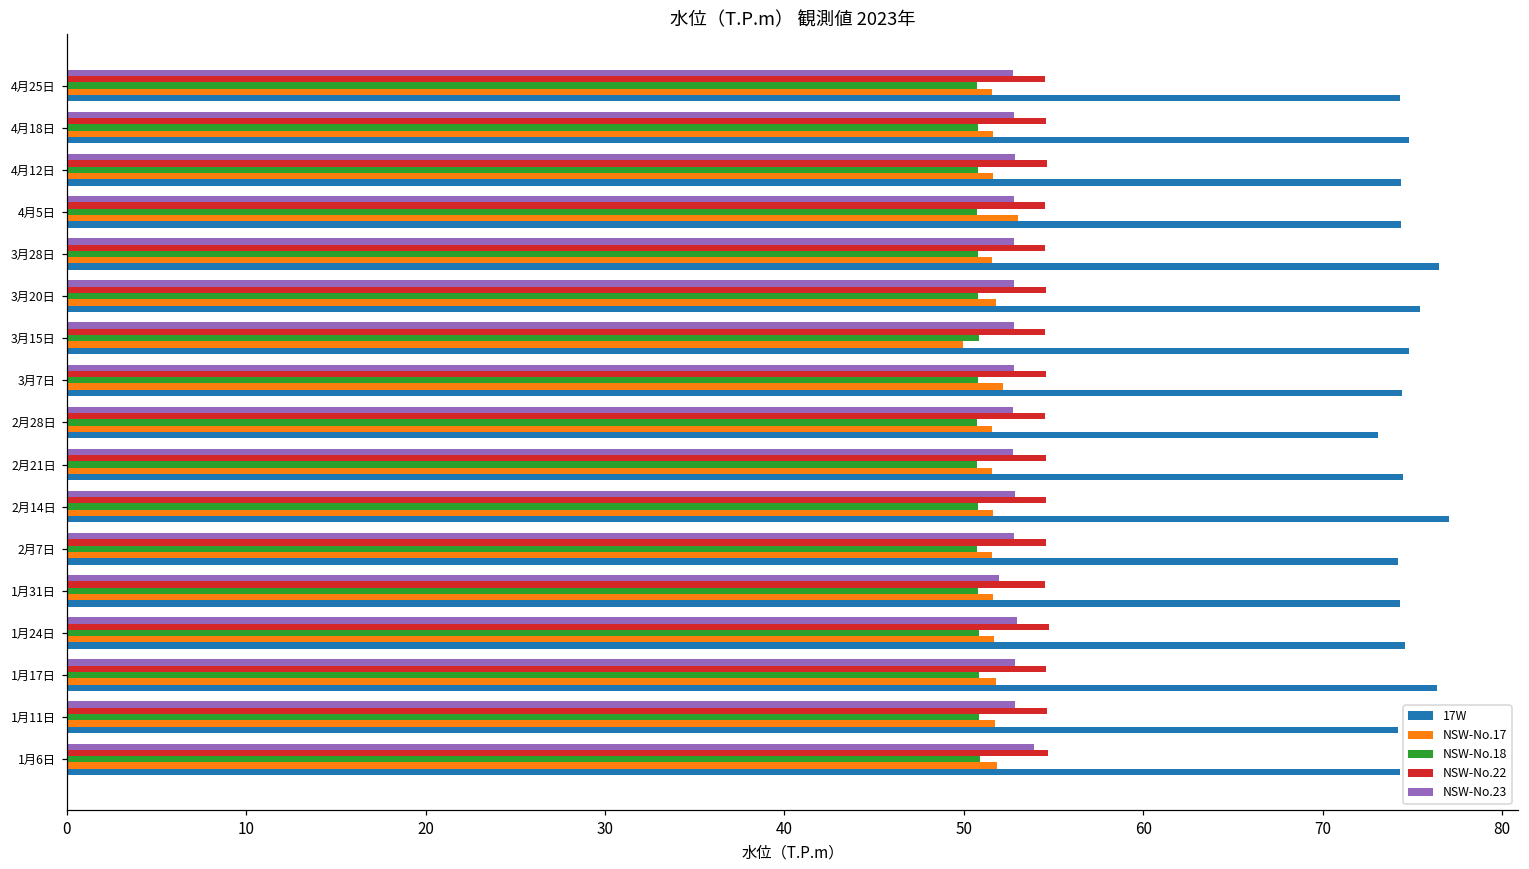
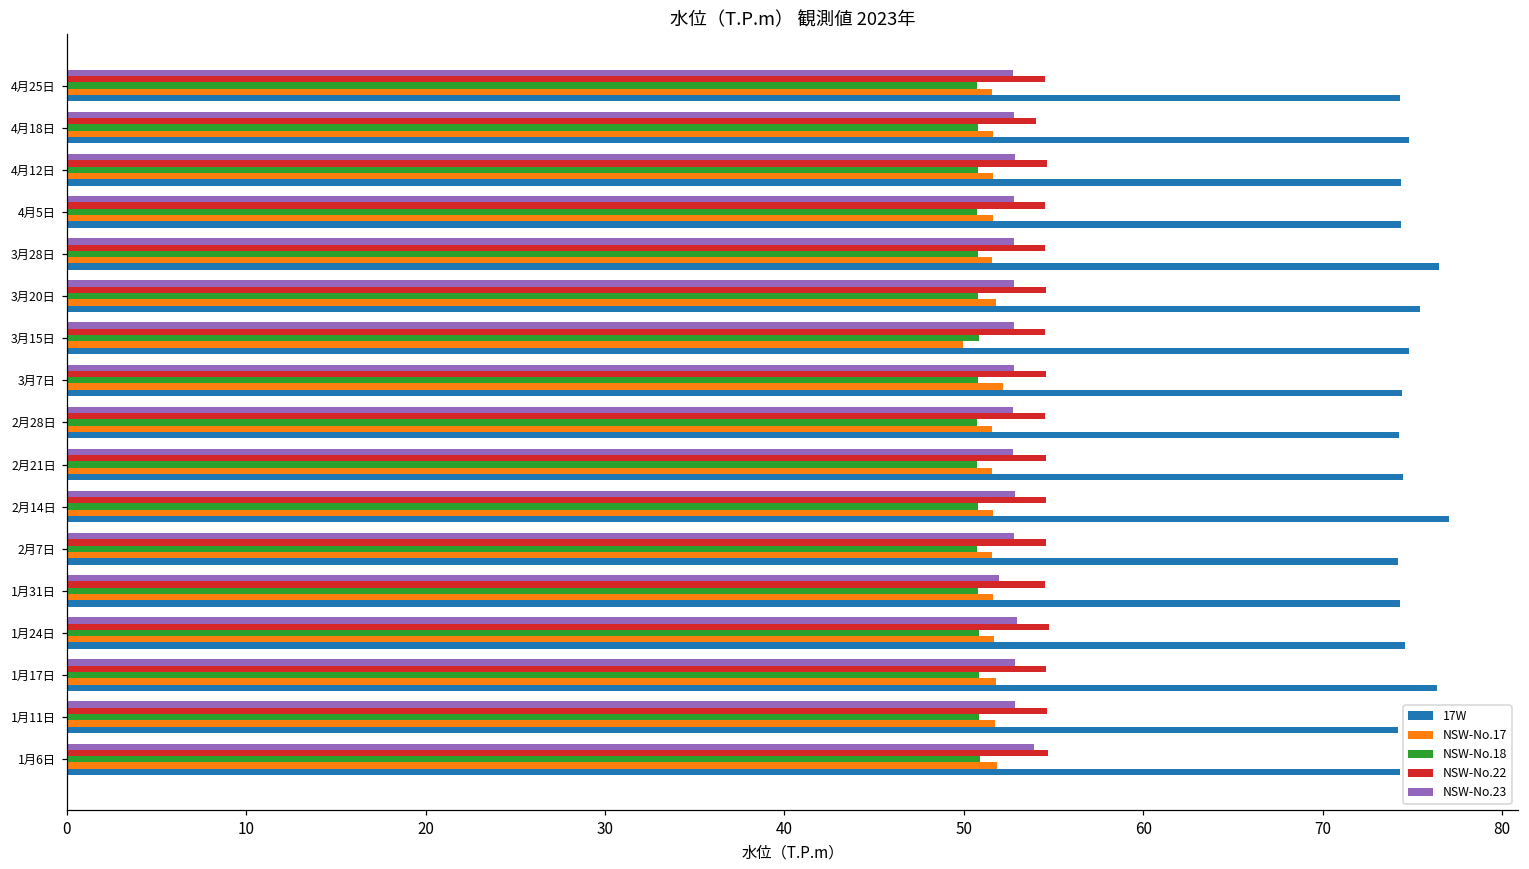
NSW-No.22, 4月18日: 54.6 -> 54.0
NSW-No.17, 4月5日: 53.0 -> 51.6
17W, 2月28日: 73.1 -> 74.3
